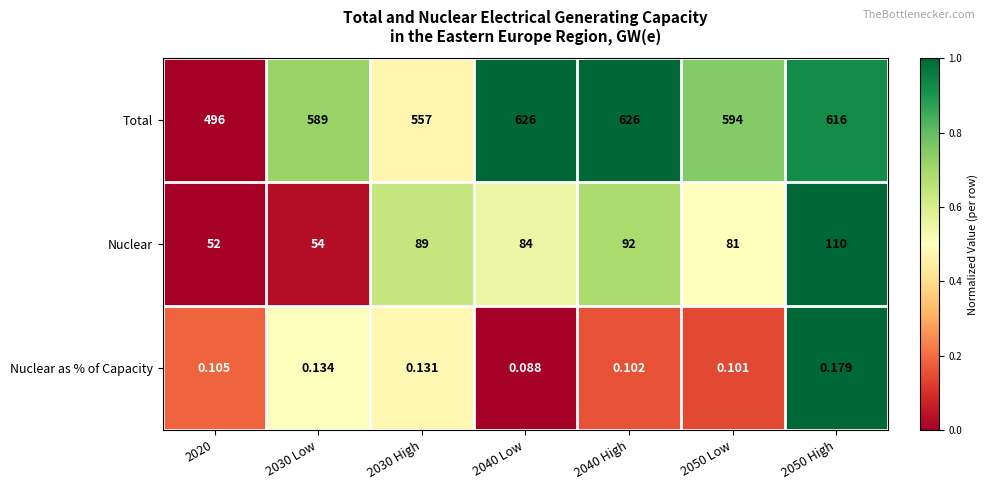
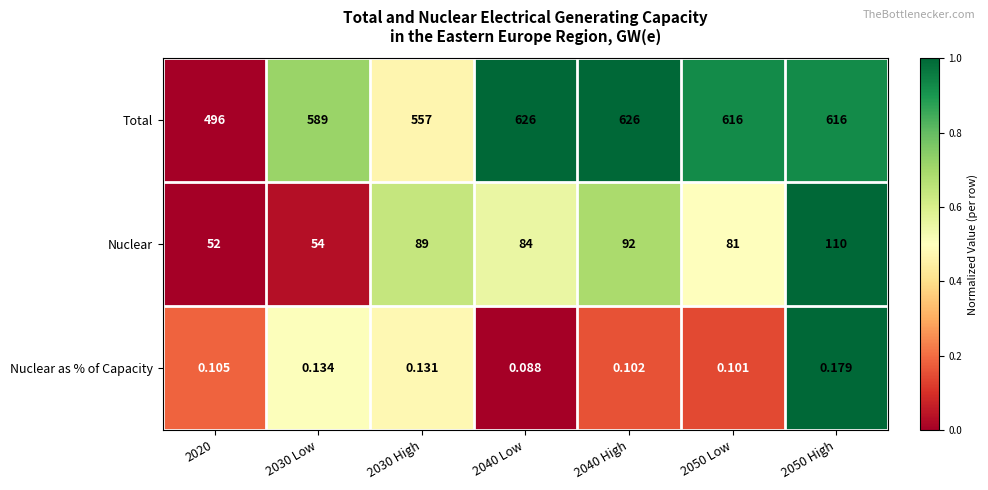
Total, 2050 Low: 594 -> 616
